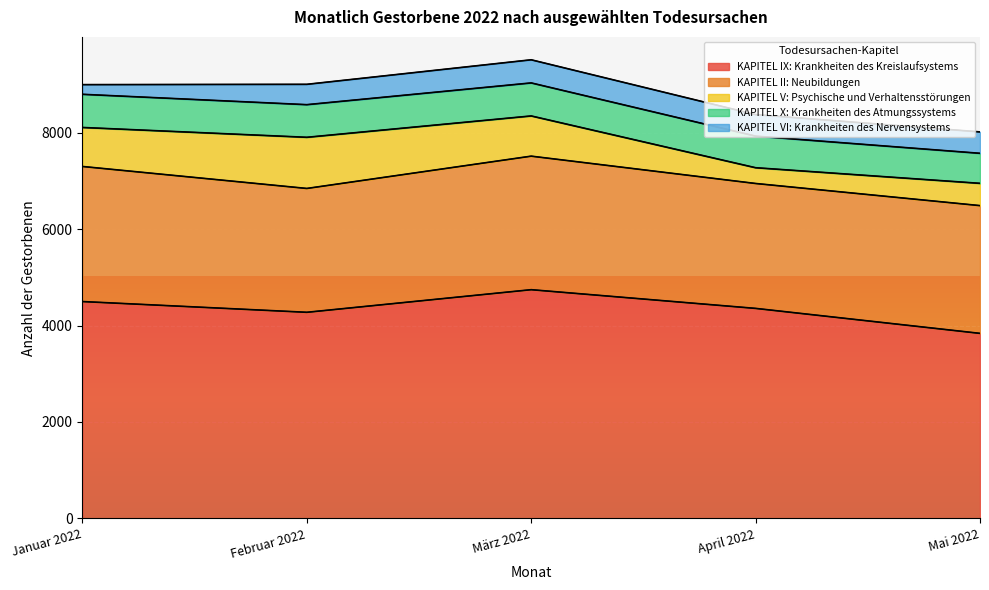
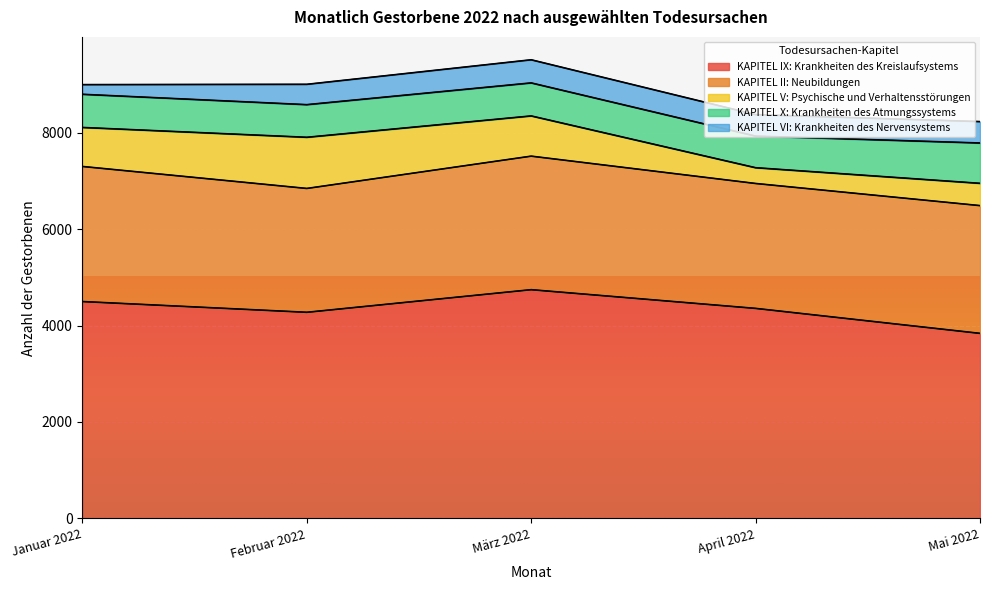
KAPITEL X: Krankheiten des Atmungssystems, Mai 2022: 600 -> 800
